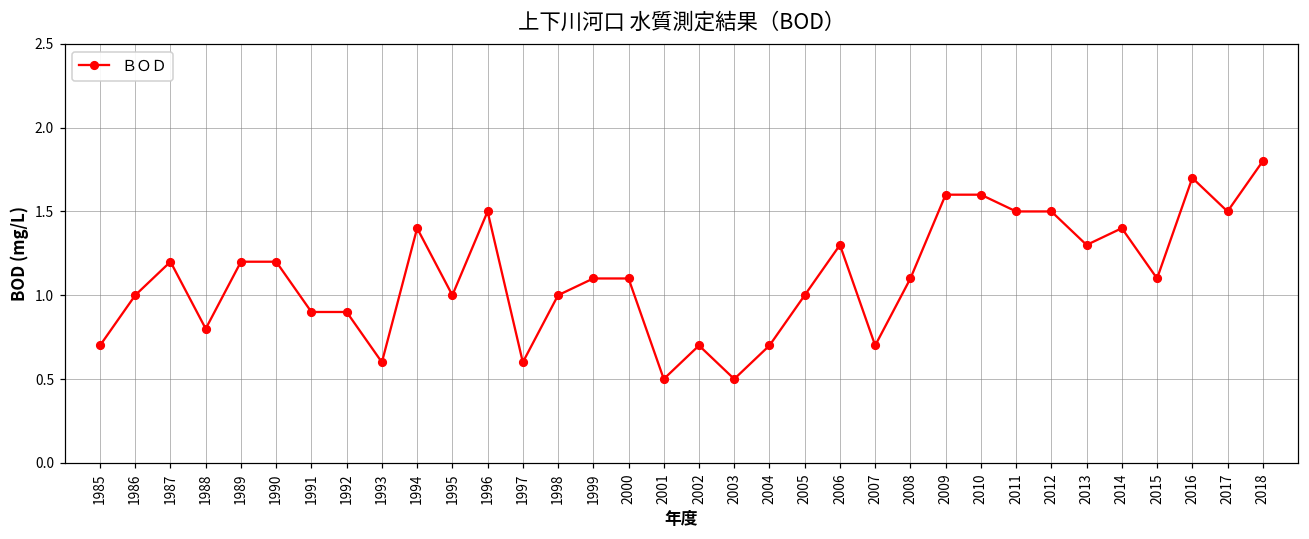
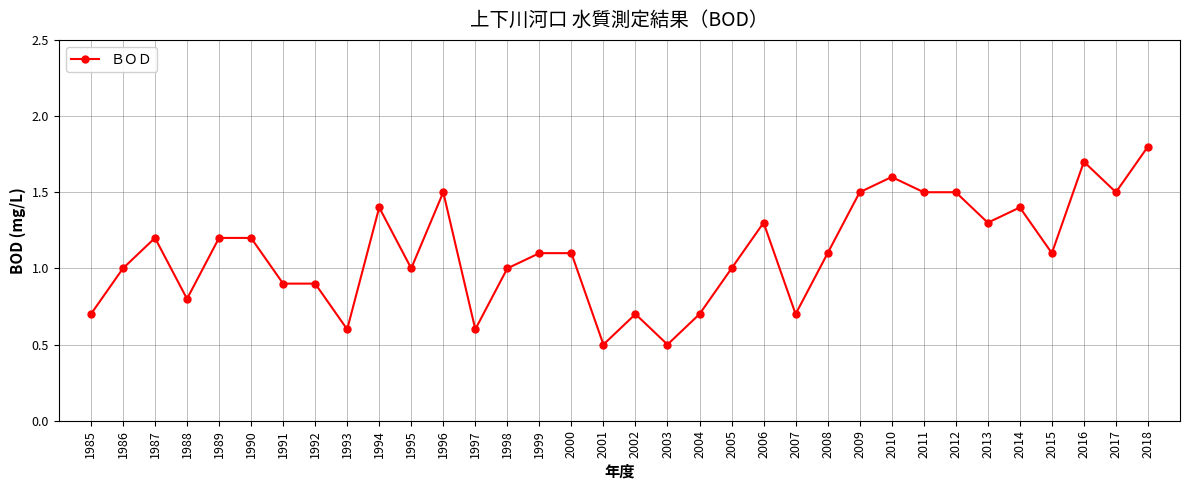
2009: 1.6 -> 1.5
